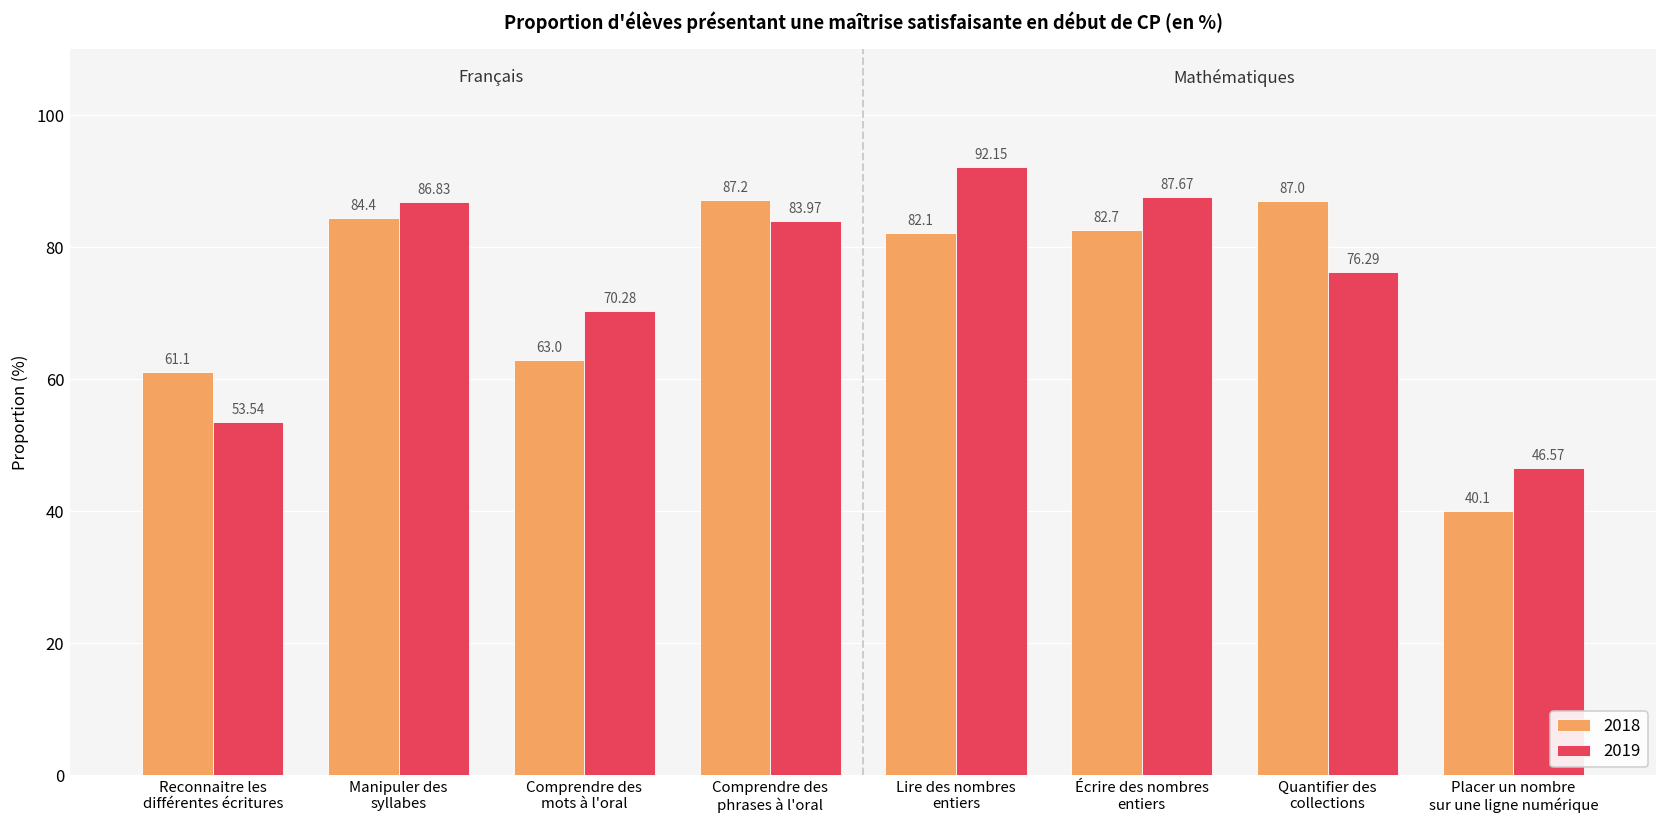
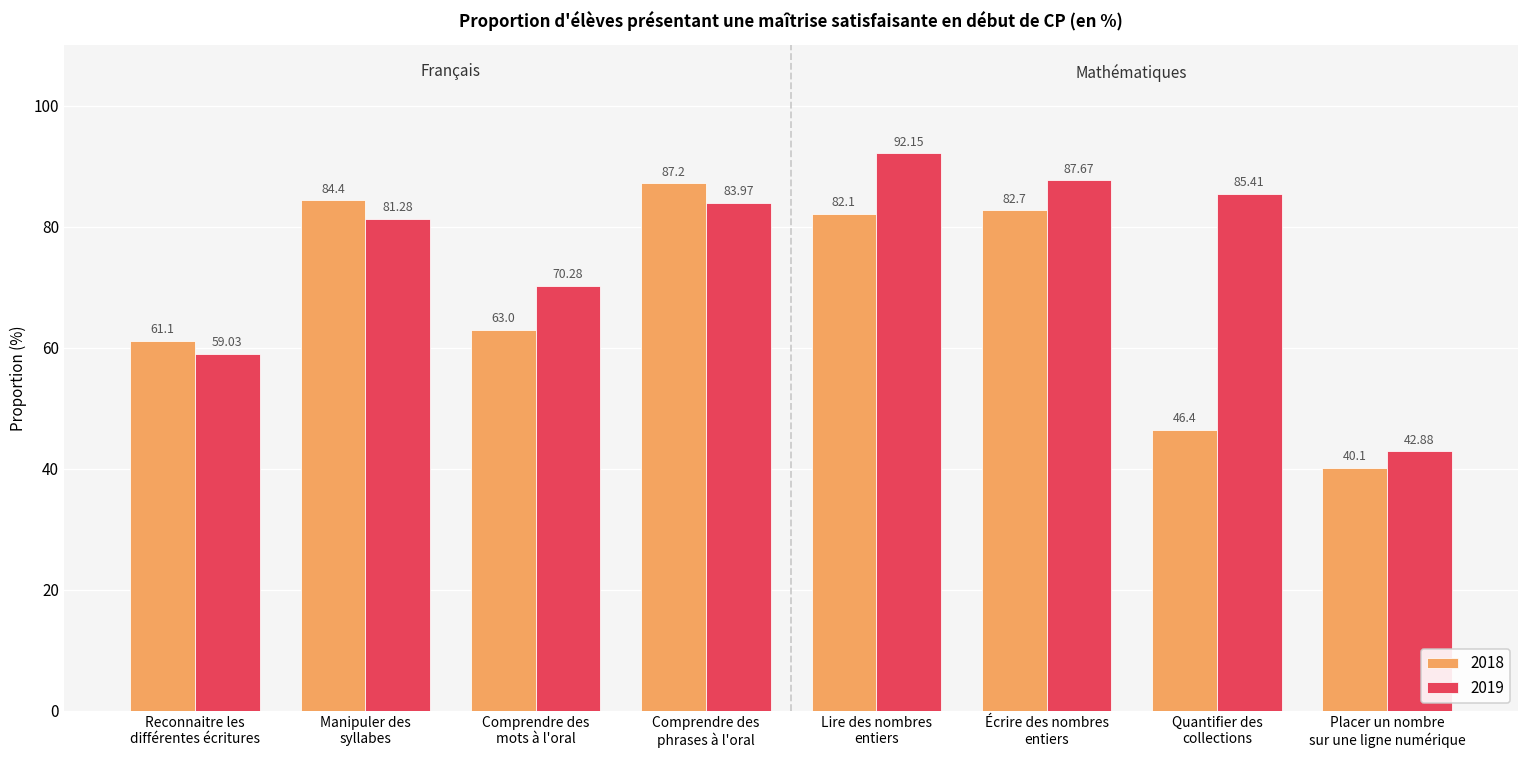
2019, Reconnaitre les différentes écritures: 53.54 -> 59.03
2019, Manipuler des syllabes: 86.83 -> 81.28
2018, Quantifier des collections: 87.0 -> 46.4
2019, Quantifier des collections: 76.29 -> 85.41
2019, Placer un nombre sur une ligne numérique: 46.57 -> 42.88
